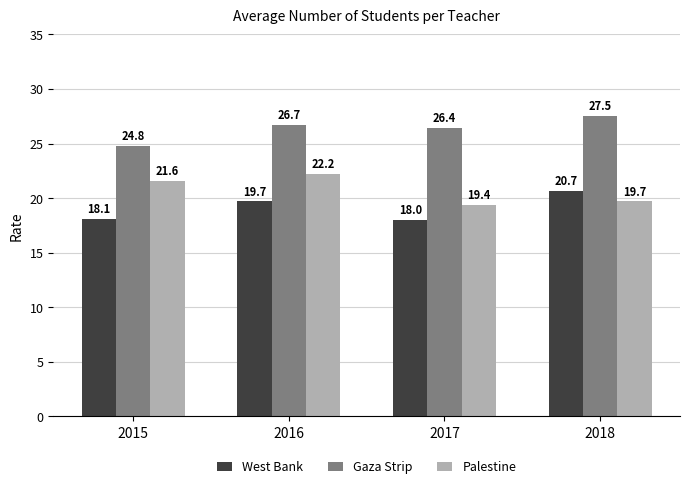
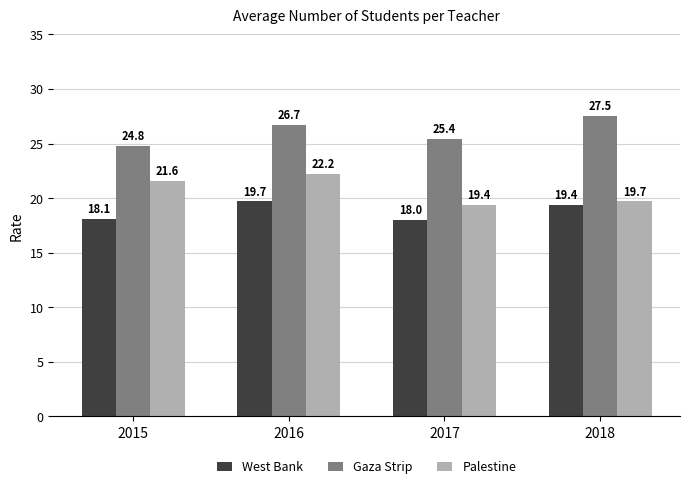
Gaza Strip, 2017: 26.4 -> 25.4
West Bank, 2018: 20.7 -> 19.4
